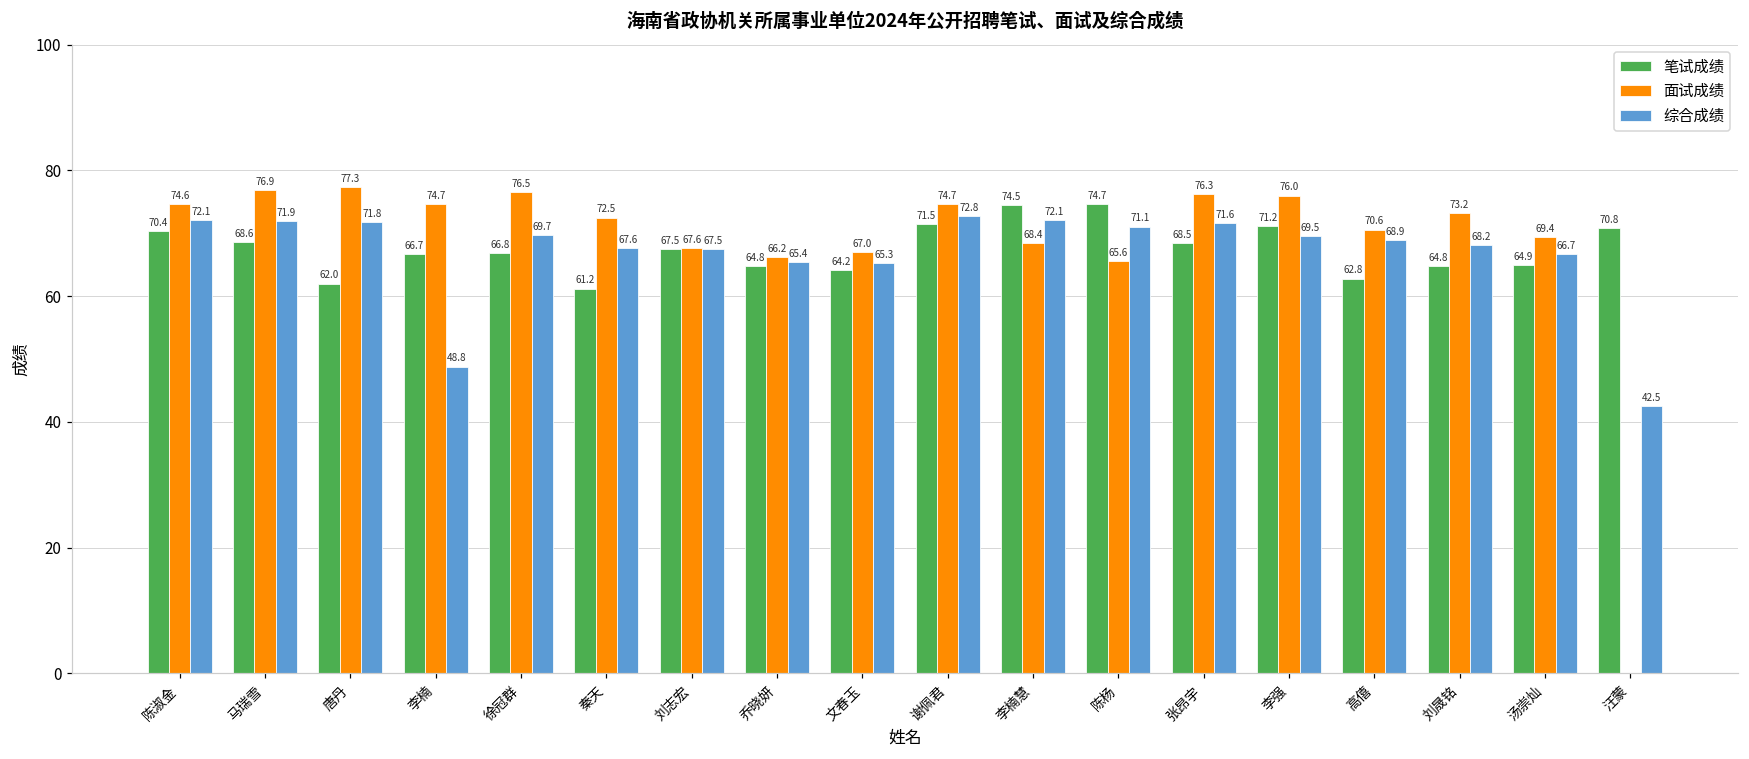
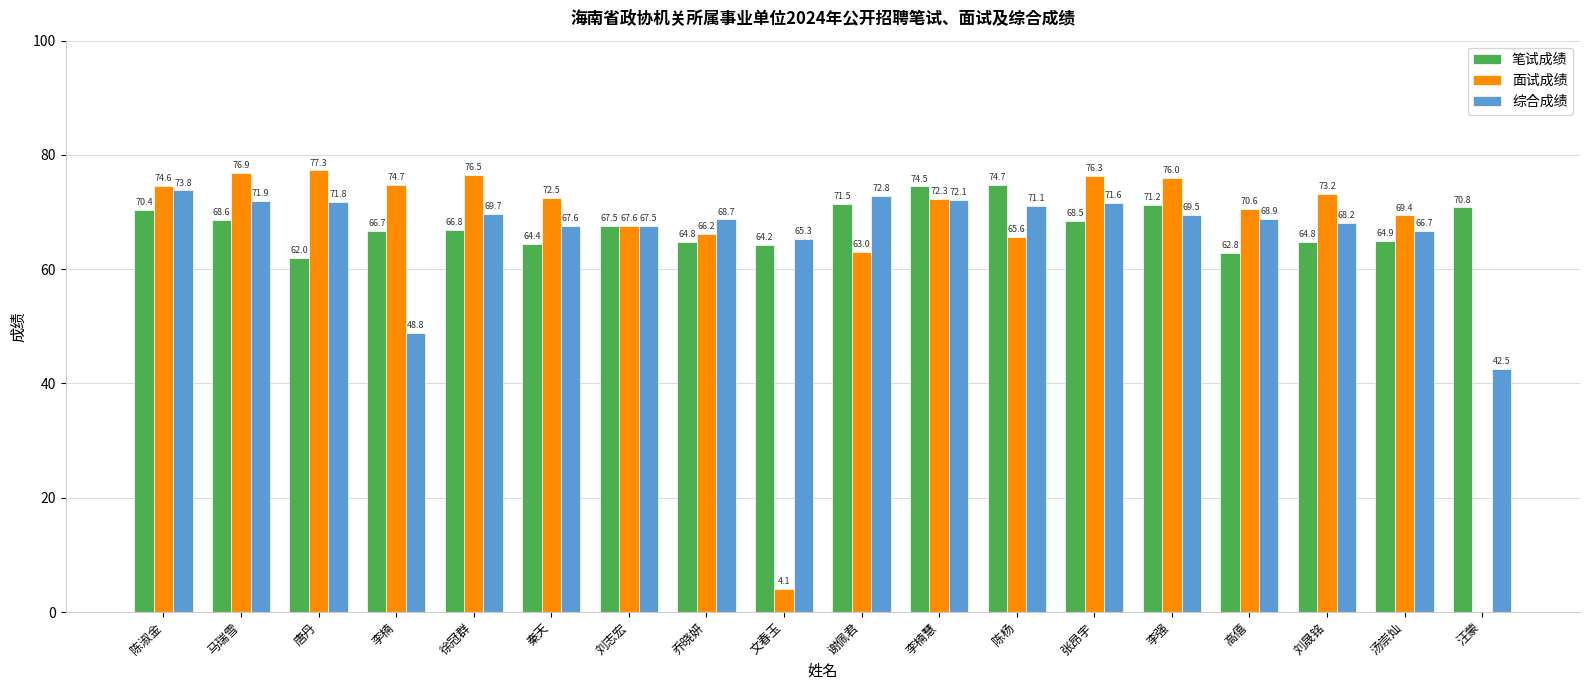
综合成绩, 陈淑金: 72.1 -> 73.8
笔试成绩, 秦天: 61.2 -> 64.4
综合成绩, 乔晓妍: 65.4 -> 68.7
面试成绩, 文春玉: 67.0 -> 4.1
面试成绩, 谢佩君: 74.7 -> 63.0
面试成绩, 李楠慧: 68.4 -> 72.3
